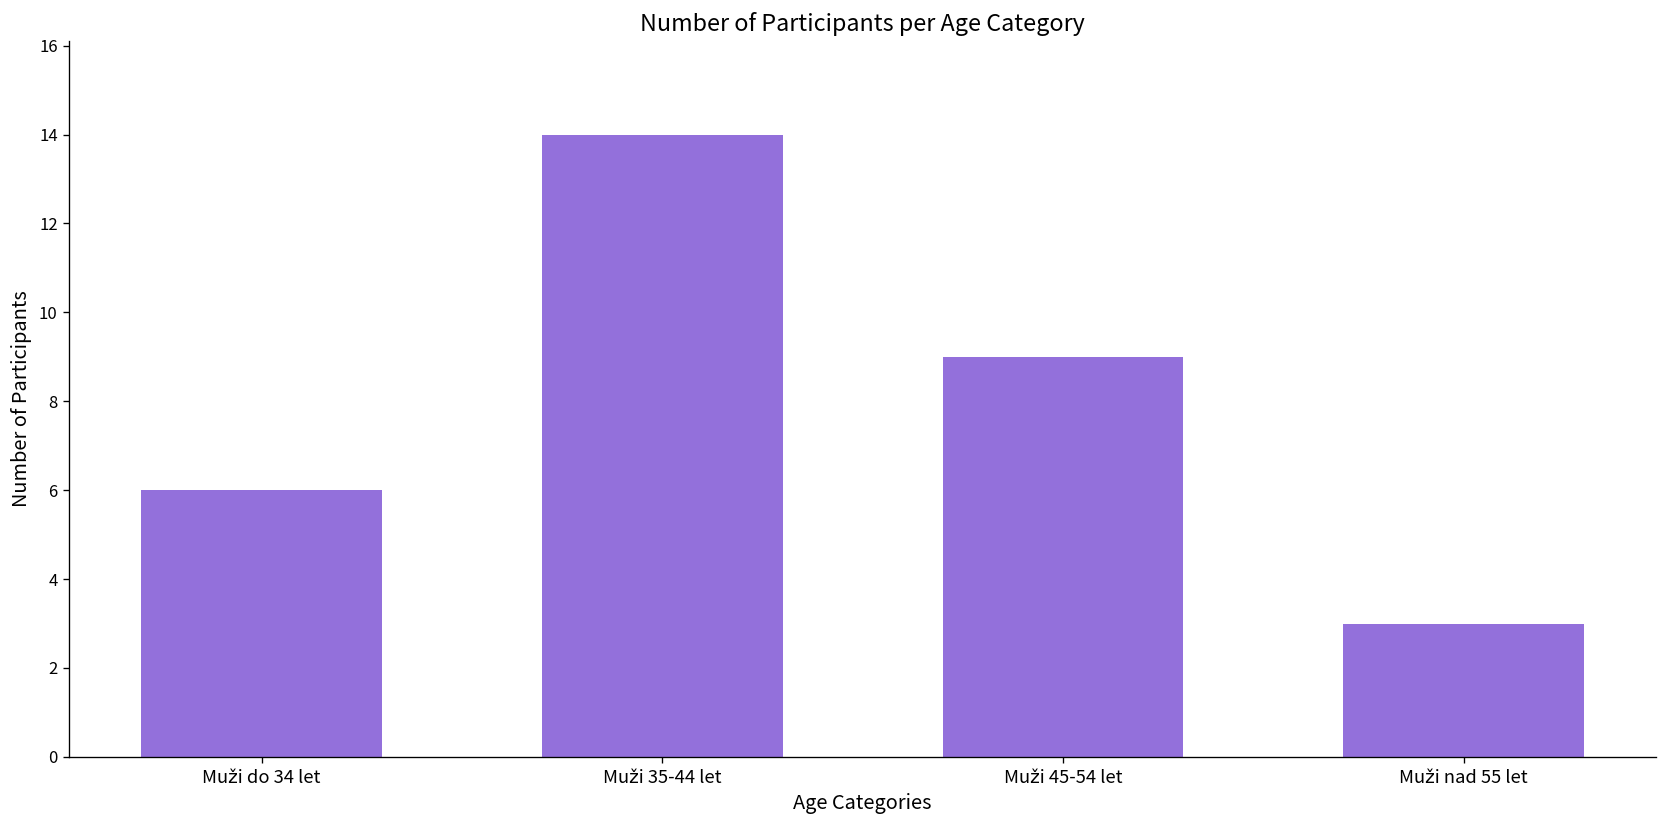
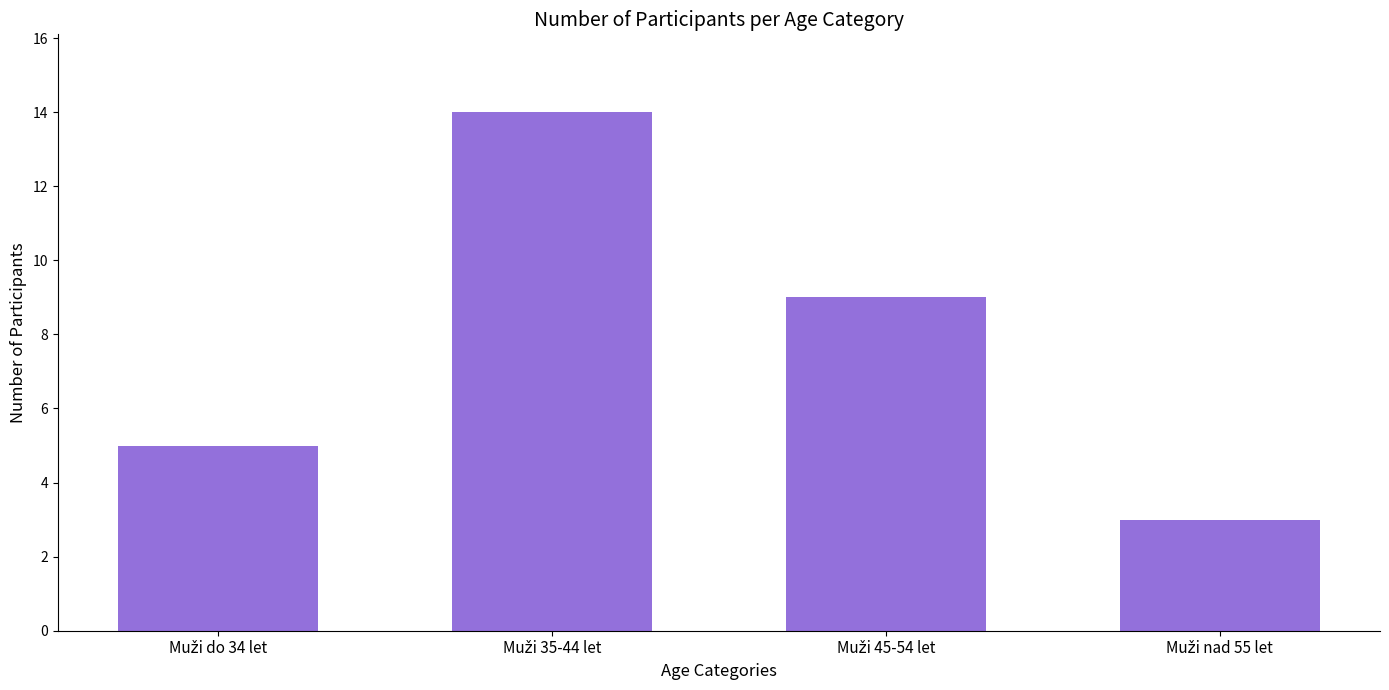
Muži do 34 let: 6 -> 5
